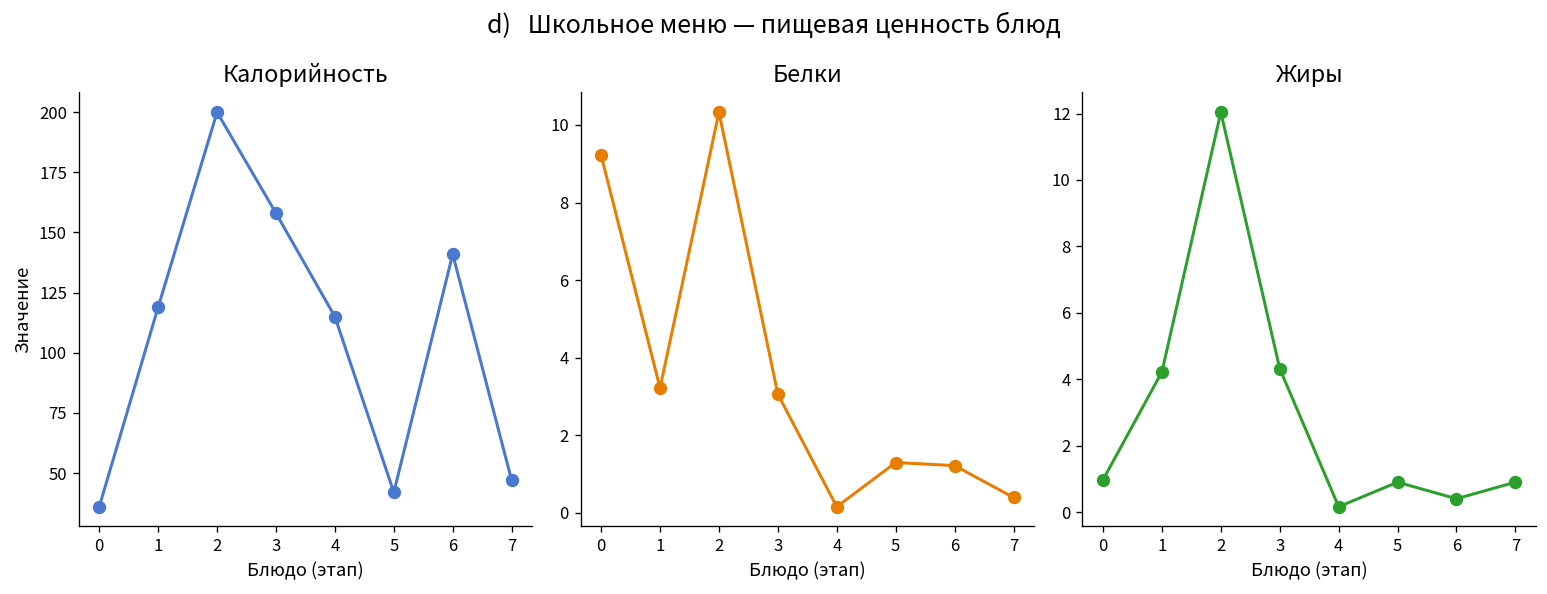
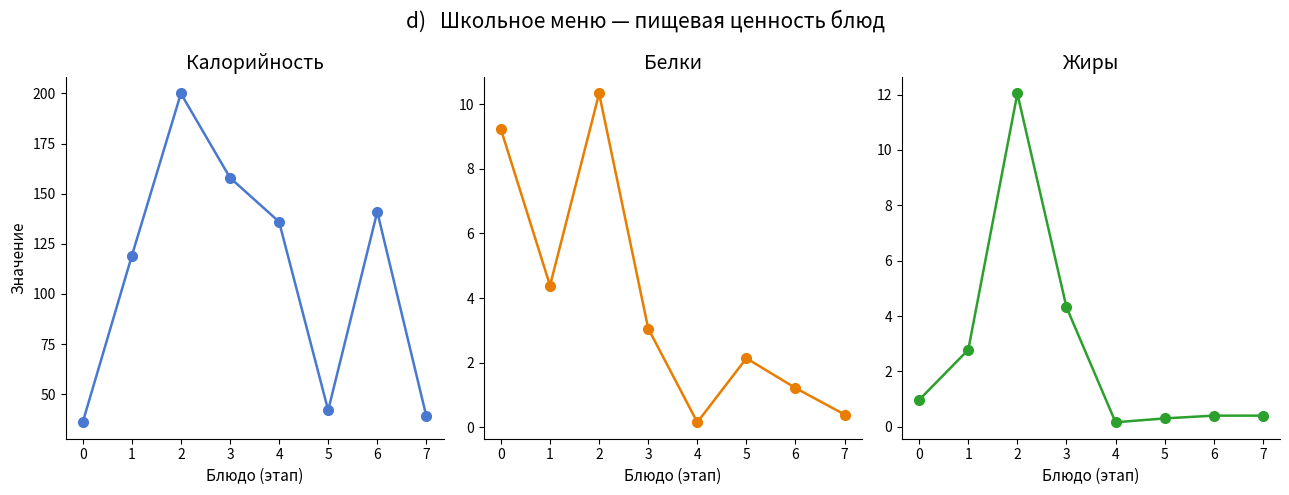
Калорийность, 4: 115 -> 136
Калорийность, 7: 47 -> 39
Белки, 1: 3.2 -> 4.4
Белки, 5: 1.3 -> 2.1
Жиры, 1: 4.2 -> 2.8
Жиры, 5: 0.9 -> 0.3
Жиры, 7: 0.9 -> 0.4
